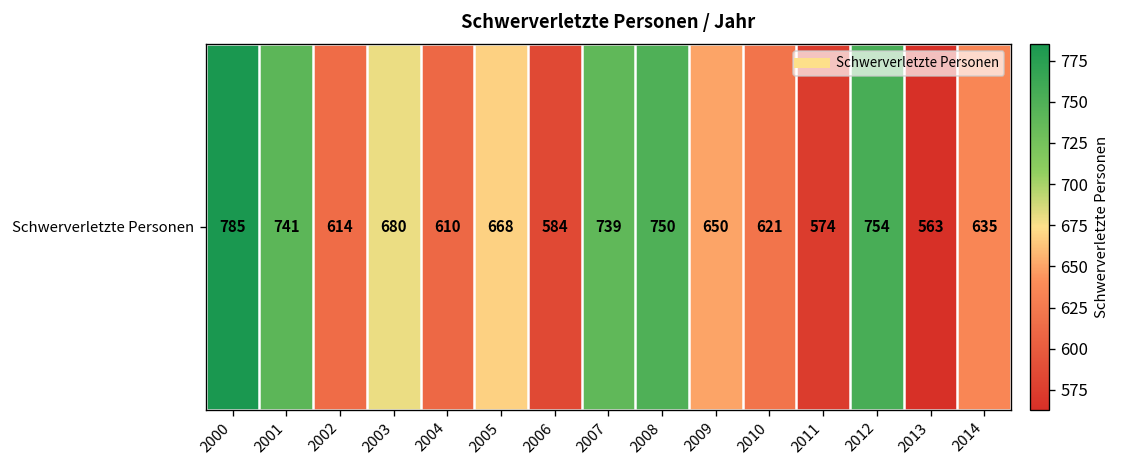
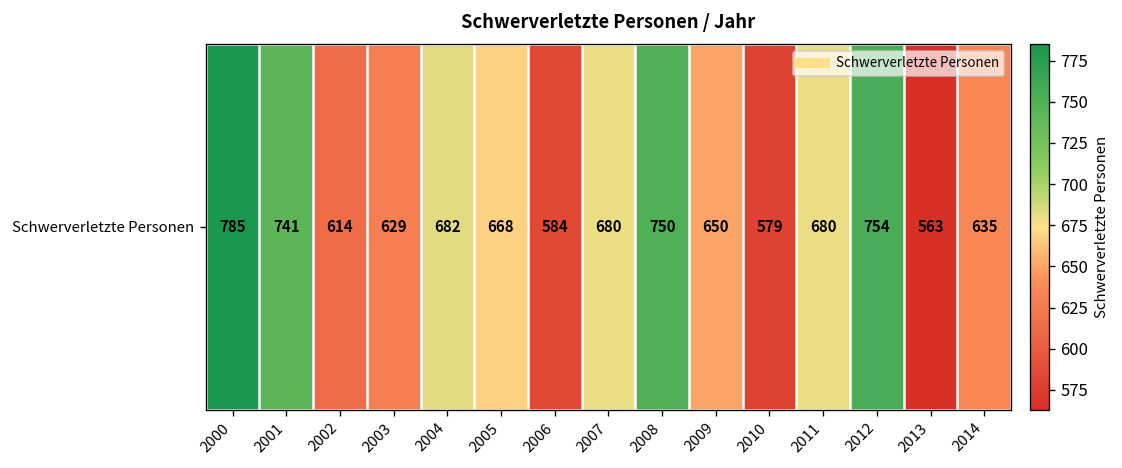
Schwerverletzte Personen, 2003: 680 -> 629
Schwerverletzte Personen, 2004: 610 -> 682
Schwerverletzte Personen, 2007: 739 -> 680
Schwerverletzte Personen, 2010: 621 -> 579
Schwerverletzte Personen, 2011: 574 -> 680
